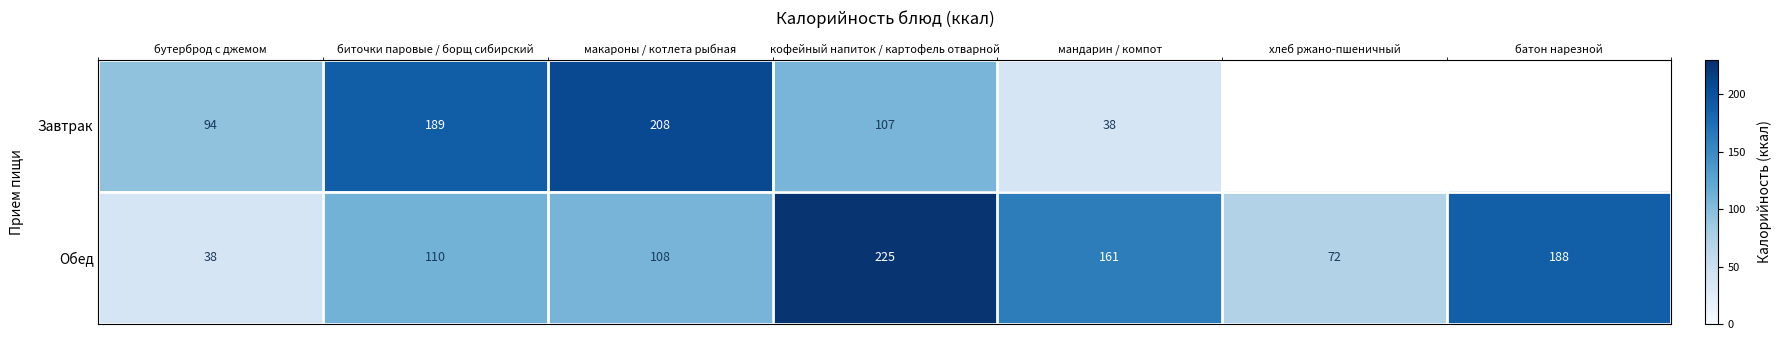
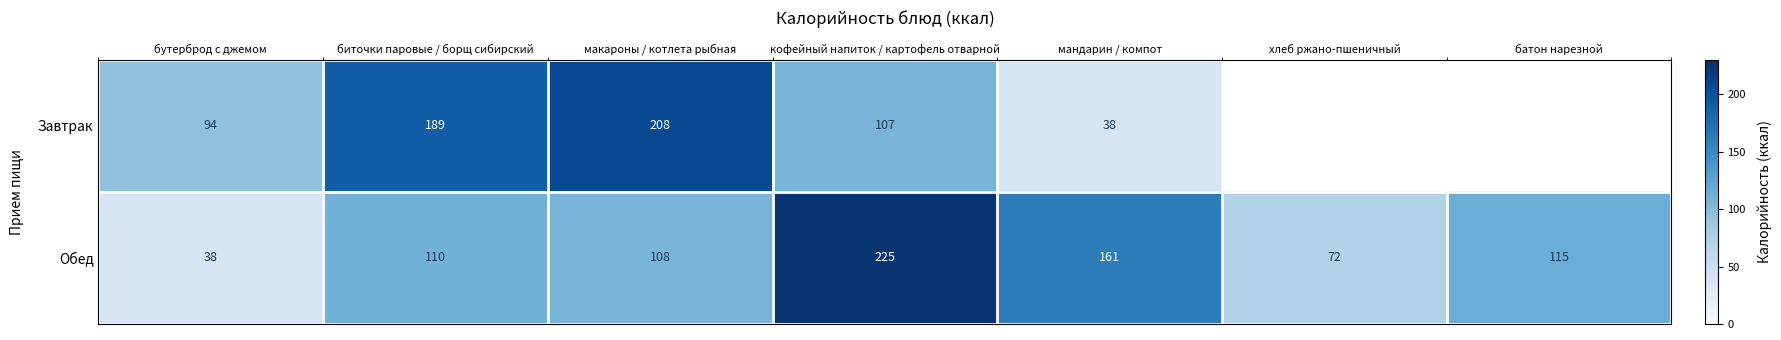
Обед, батон нарезной: 188 -> 115
